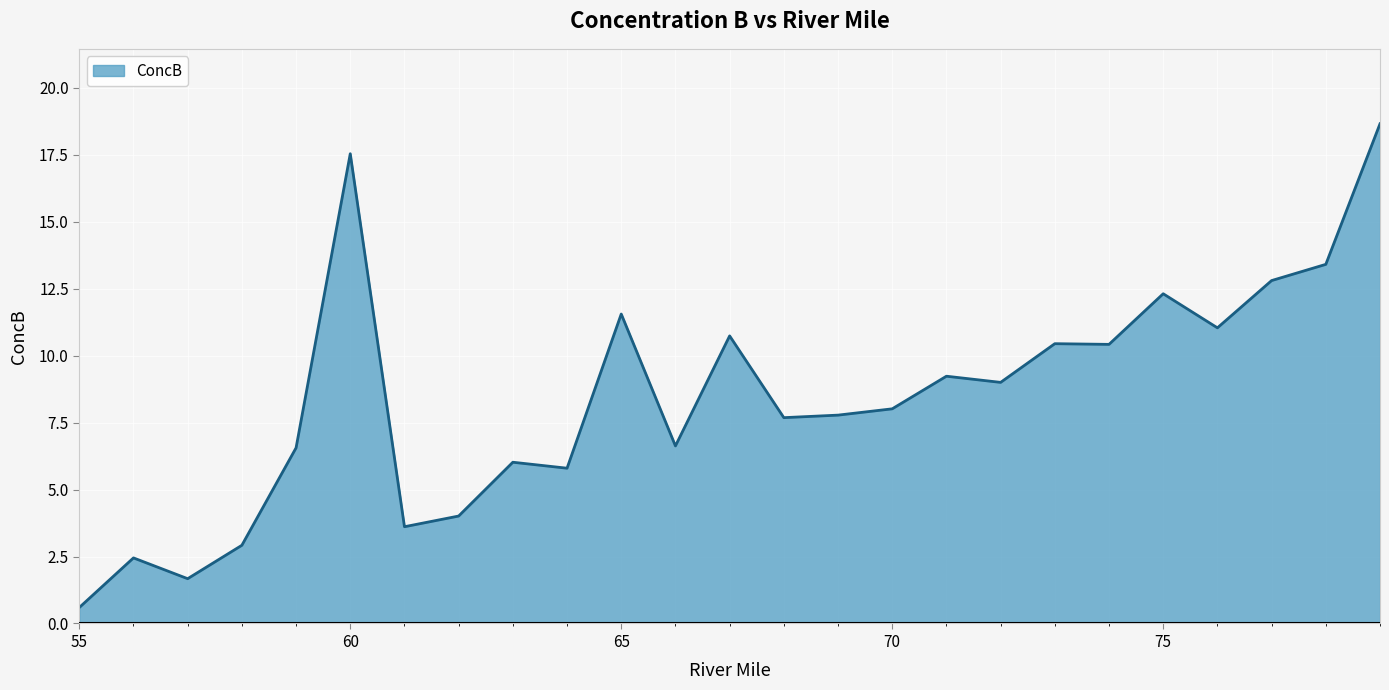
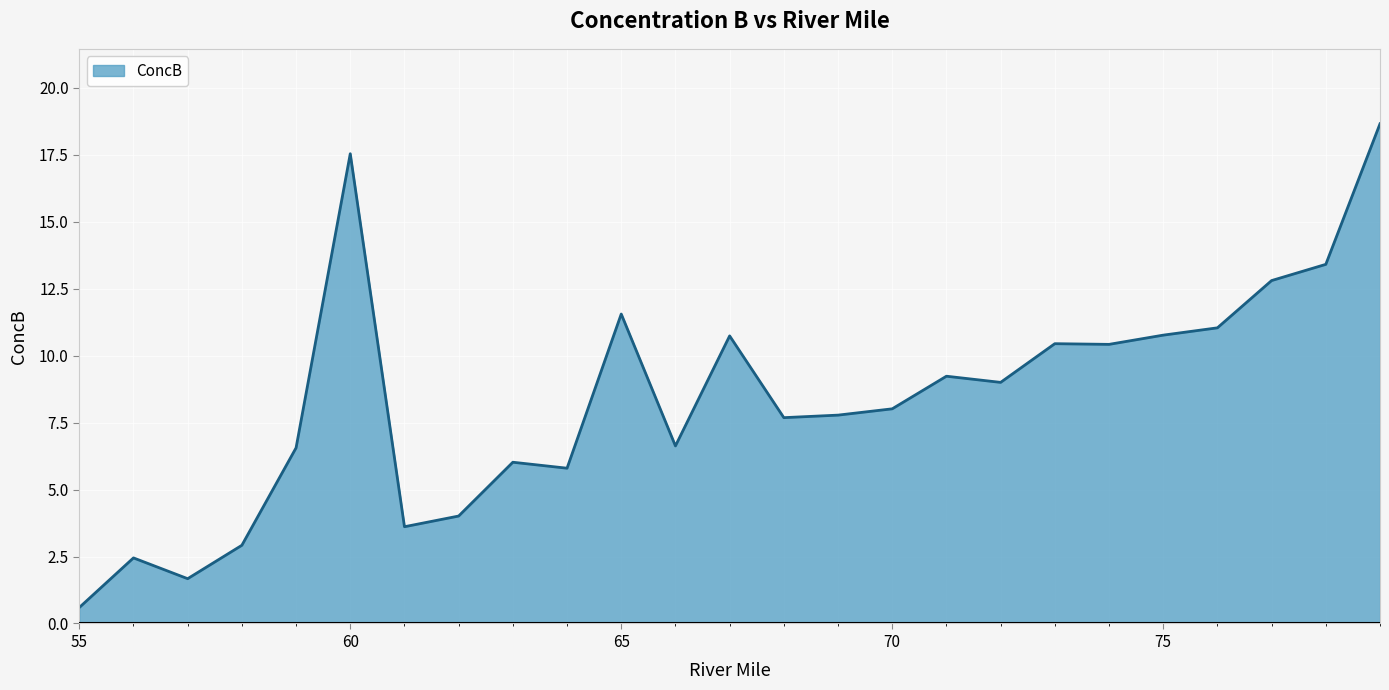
75: 12.3 -> 10.8
